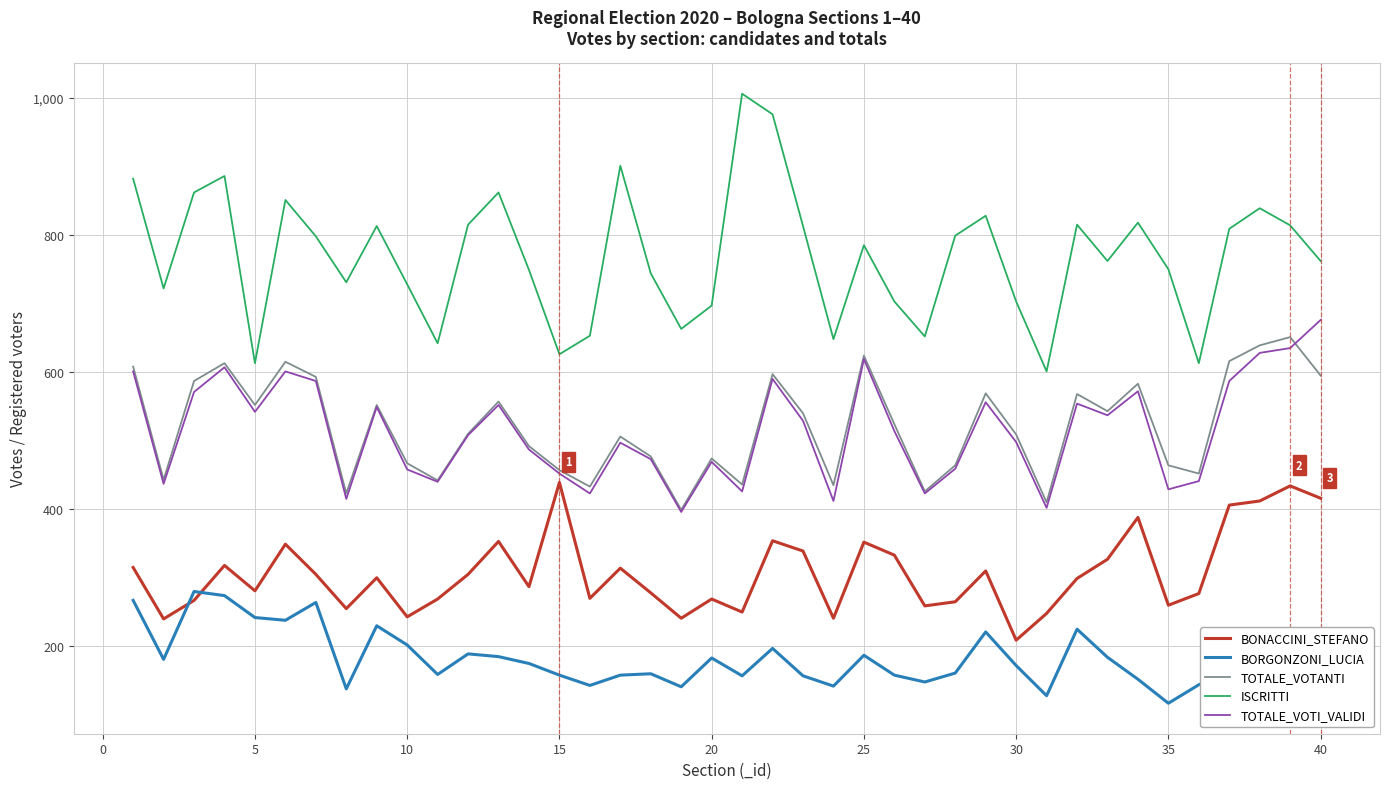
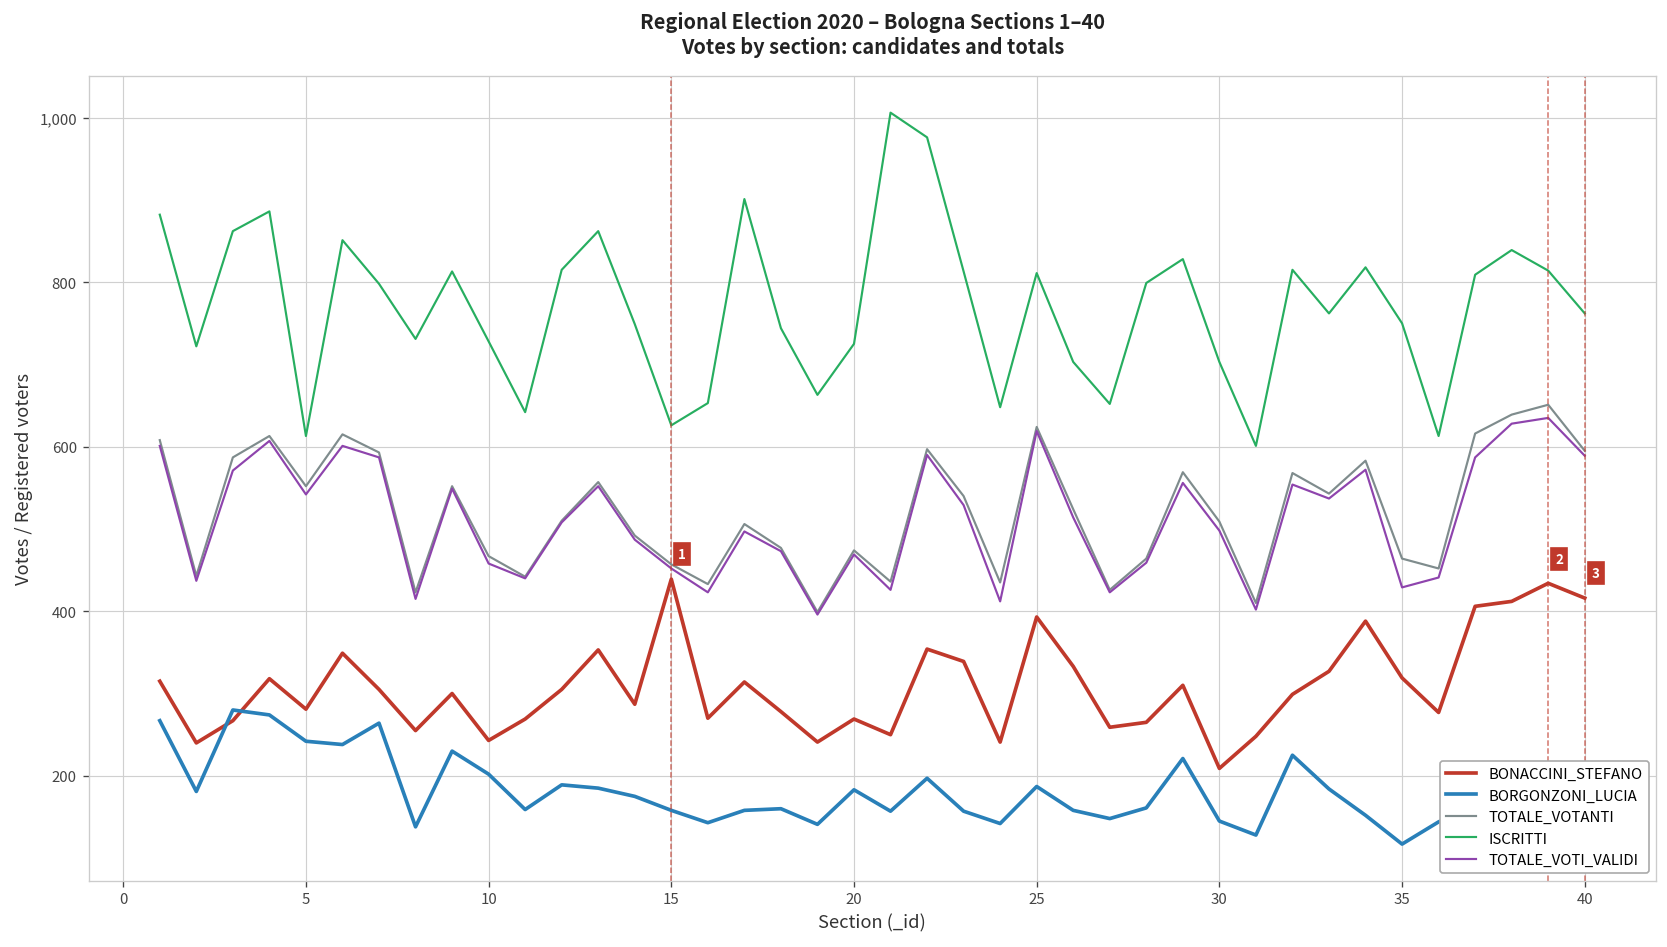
ISCRITTI, 20: 700 -> 730
BONACCINI_STEFANO, 25: 350 -> 390
ISCRITTI, 25: 790 -> 810
BORGONZONI_LUCIA, 30: 170 -> 150
BONACCINI_STEFANO, 35: 260 -> 320
TOTALE_VOTI_VALIDI, 40: 680 -> 590
